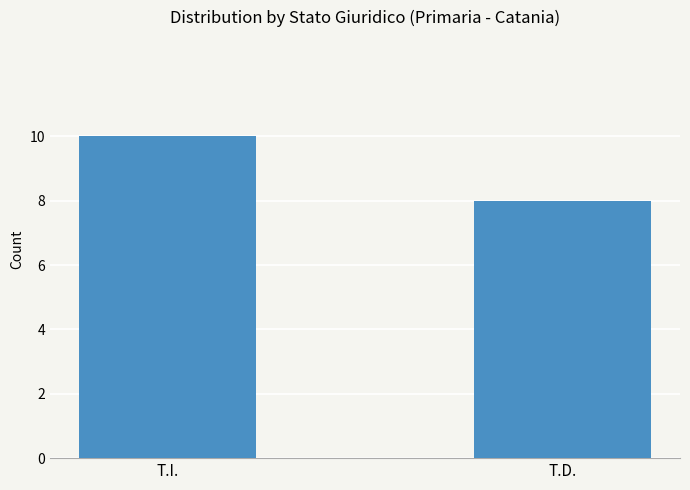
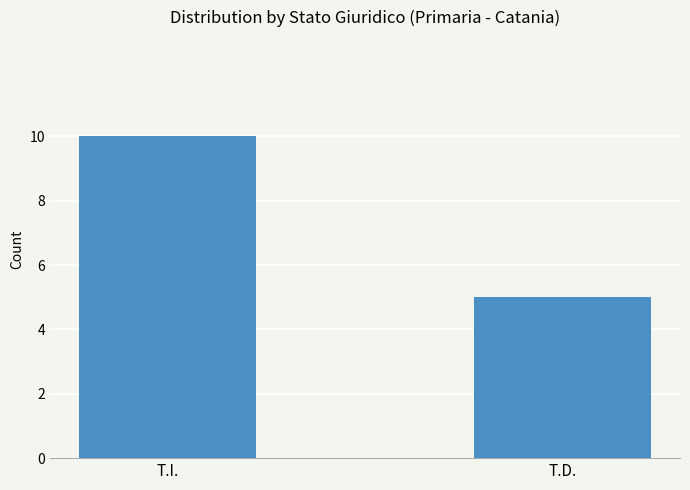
T.D.: 8 -> 5
